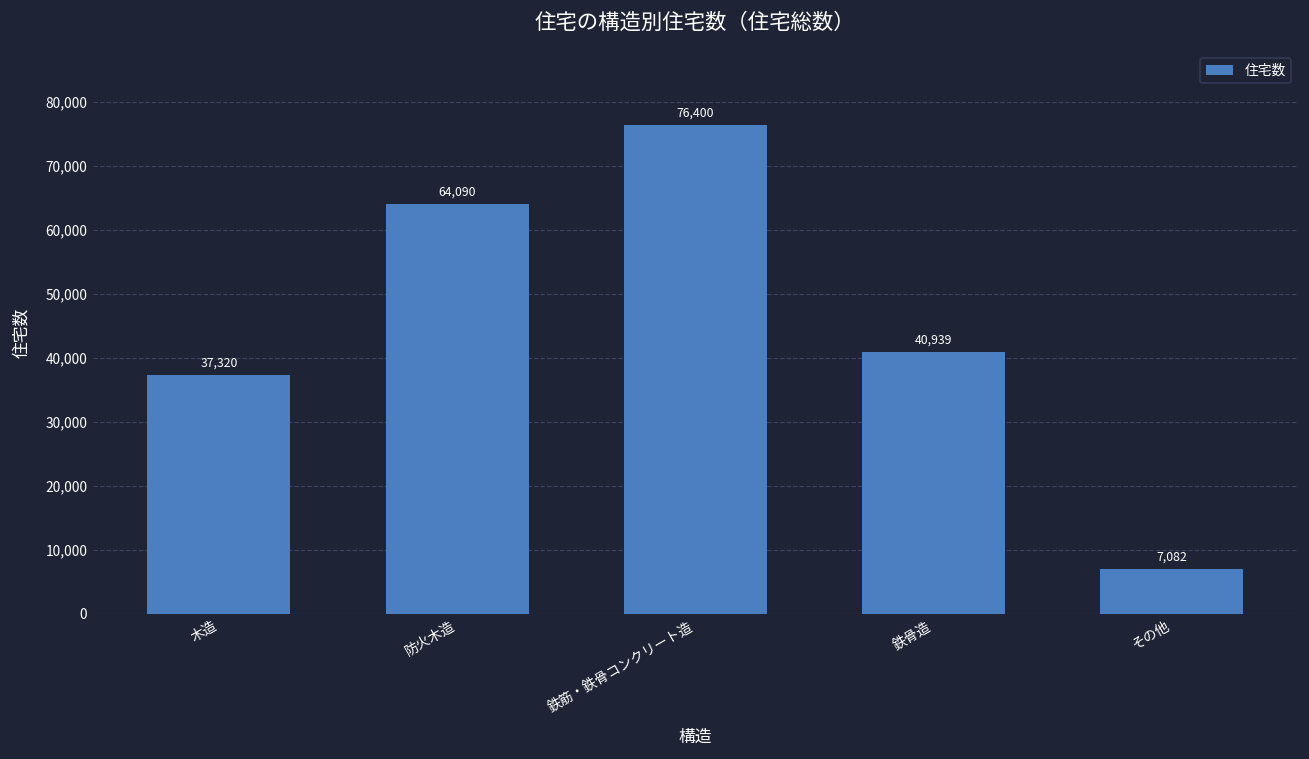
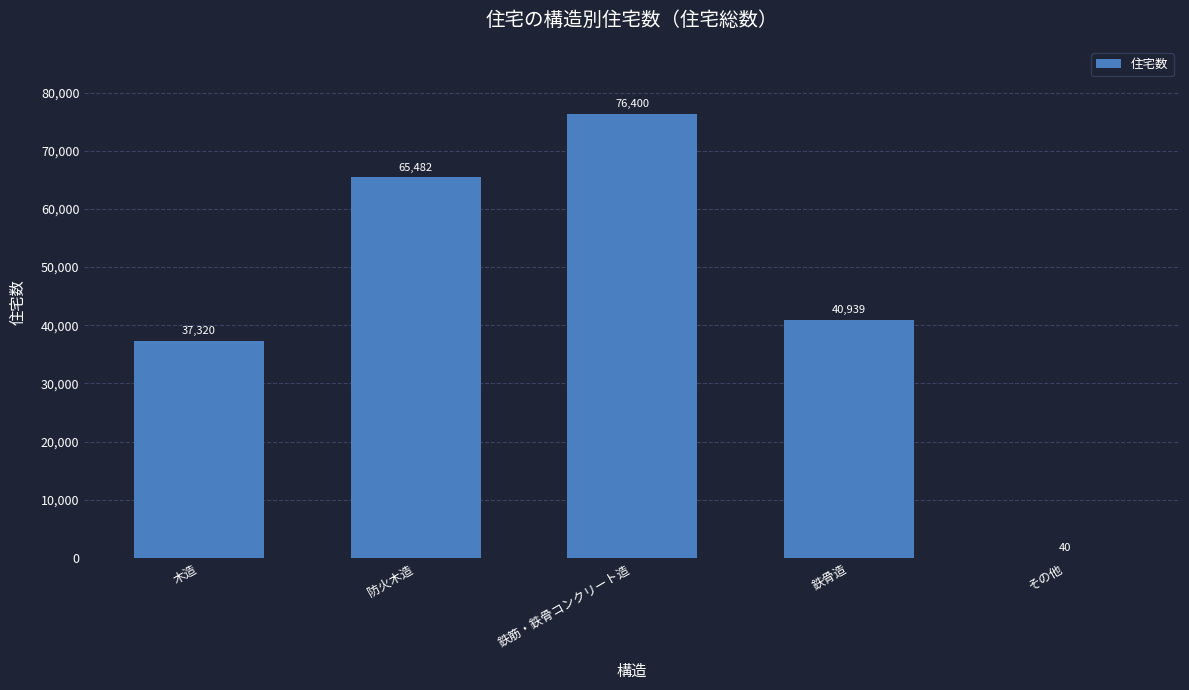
防火木造: 64,090 -> 65,482
その他: 7,082 -> 40
